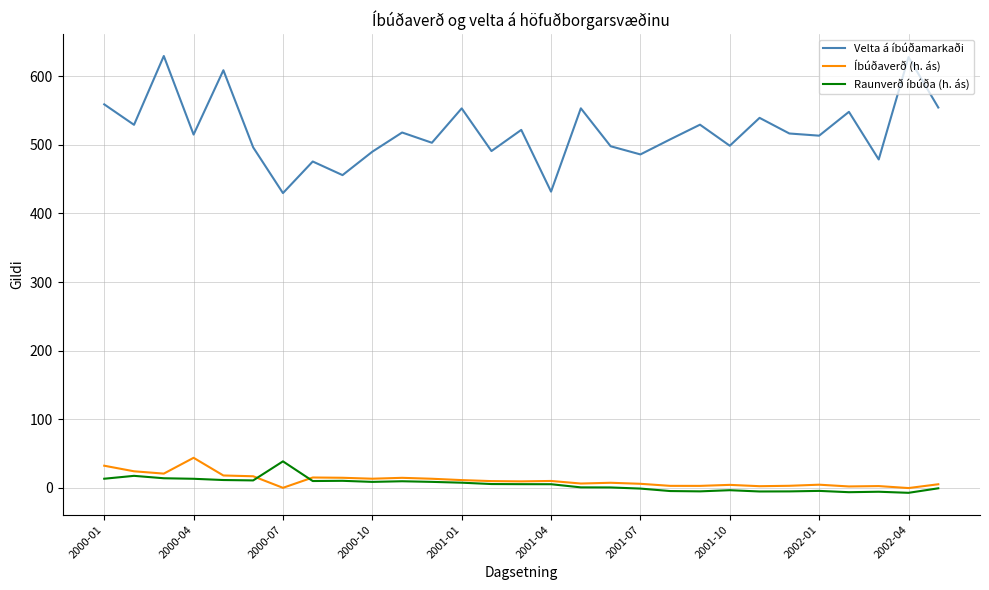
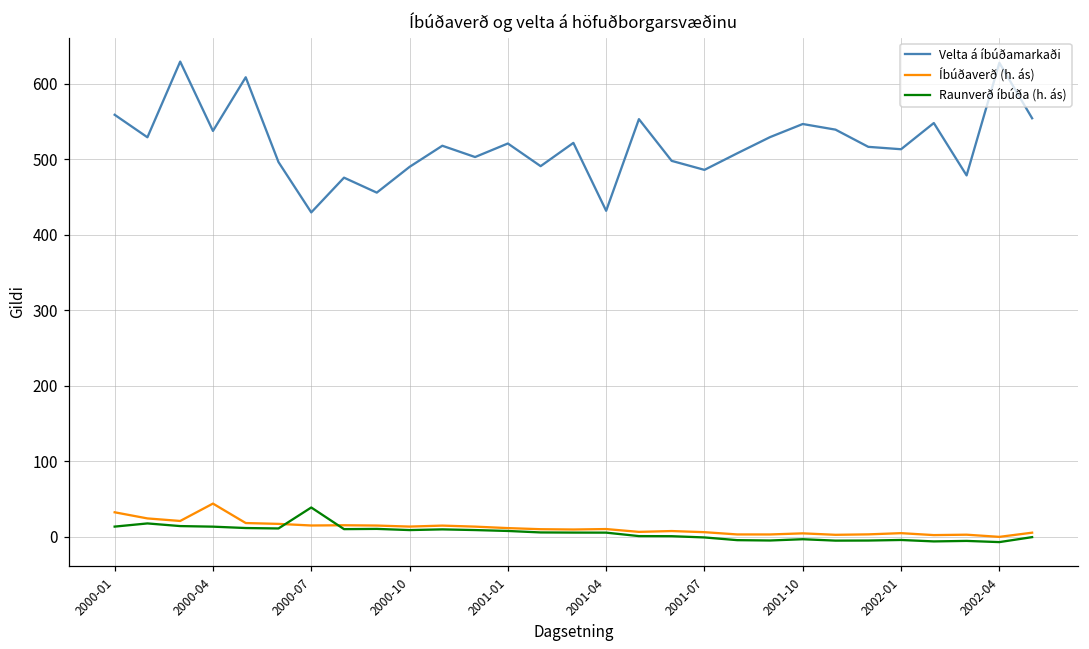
Velta á íbúðamarkaði, 2000-04: 510 -> 540
Íbúðaverð (h. ás), 2000-07: 0 -> 10
Velta á íbúðamarkaði, 2001-01: 550 -> 520
Velta á íbúðamarkaði, 2001-10: 500 -> 550
